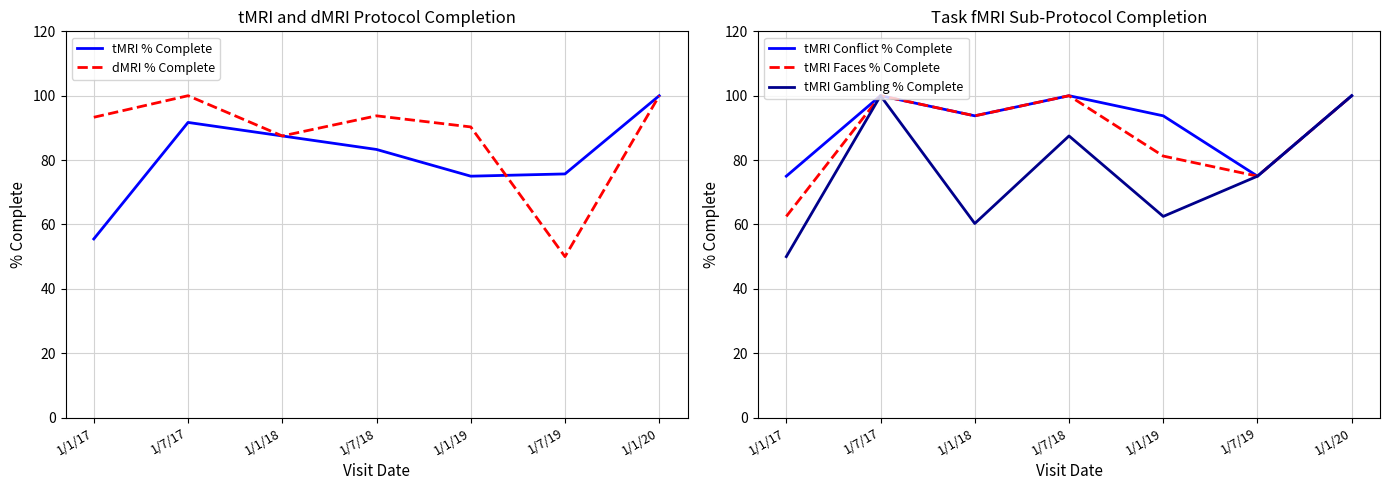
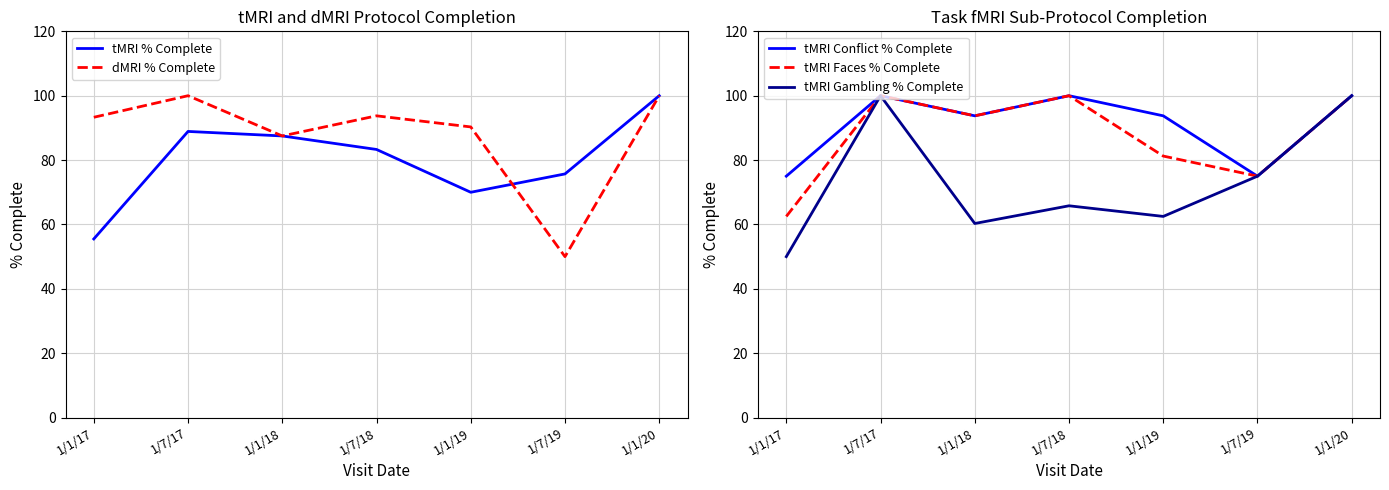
tMRI and dMRI Protocol Completion, tMRI % Complete, 1/7/17: 92 -> 89
tMRI and dMRI Protocol Completion, tMRI % Complete, 1/1/19: 75 -> 70
Task fMRI Sub-Protocol Completion, tMRI Gambling % Complete, 1/7/18: 88 -> 66
